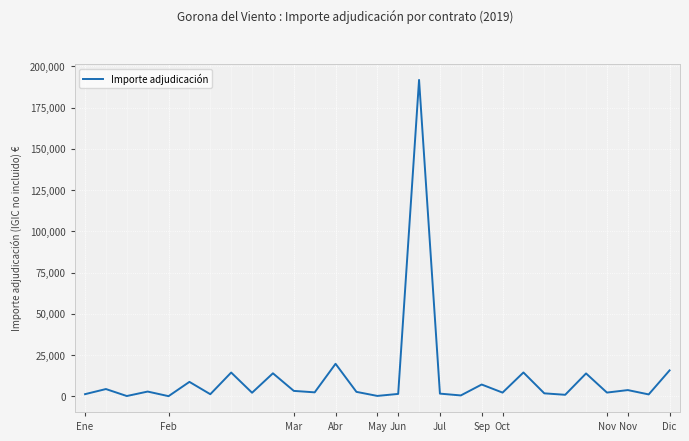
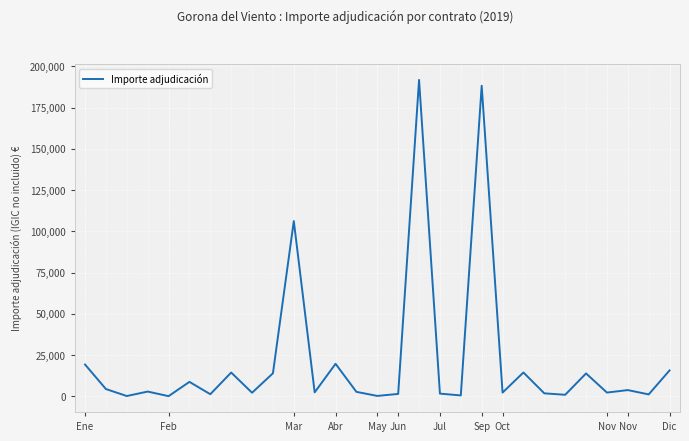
Ene: 1,000 -> 19,000
Mar: 3,000 -> 106,000
Sep: 7,000 -> 188,000
